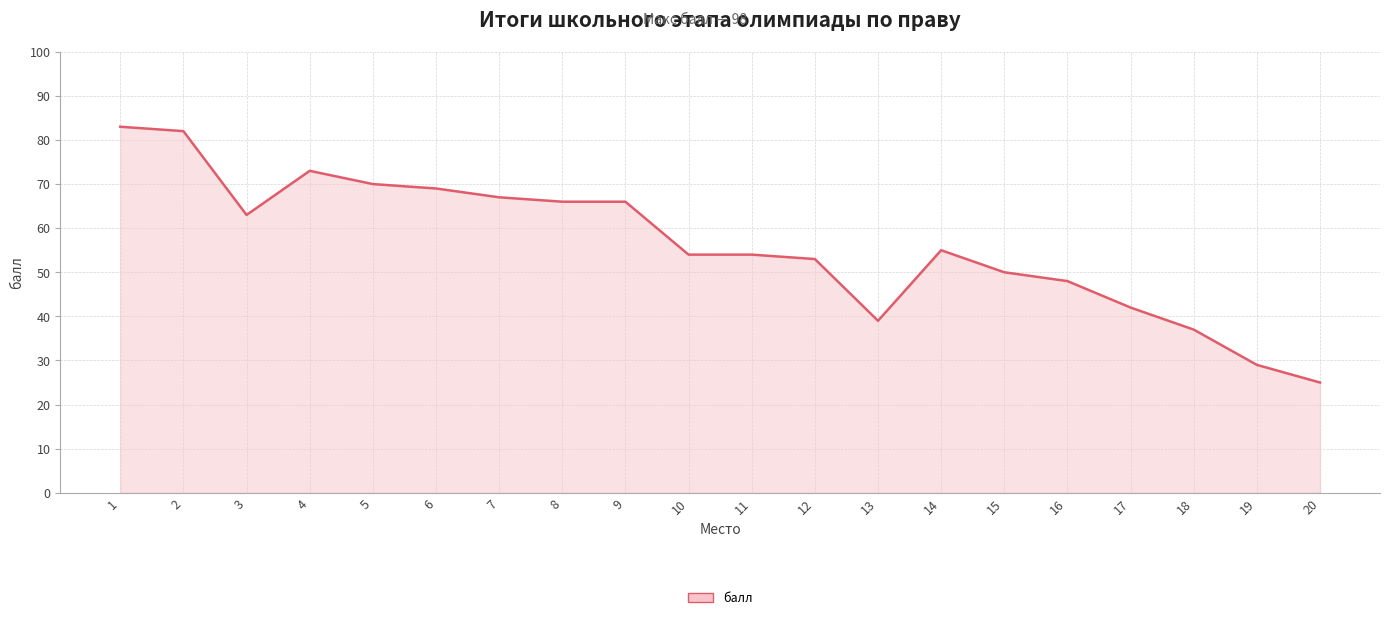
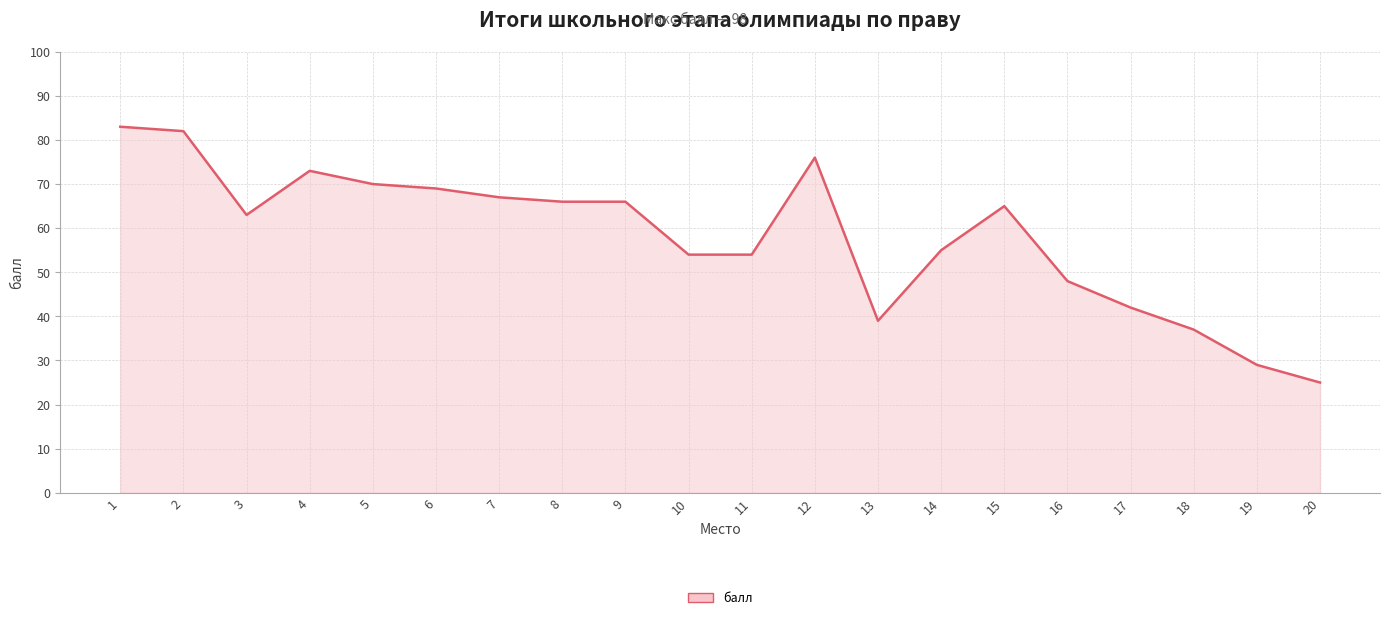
12: 53 -> 76
15: 50 -> 65
